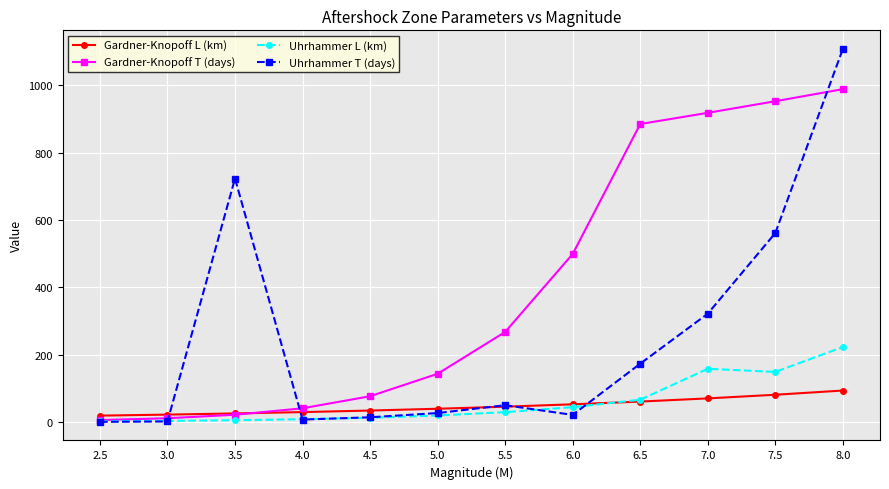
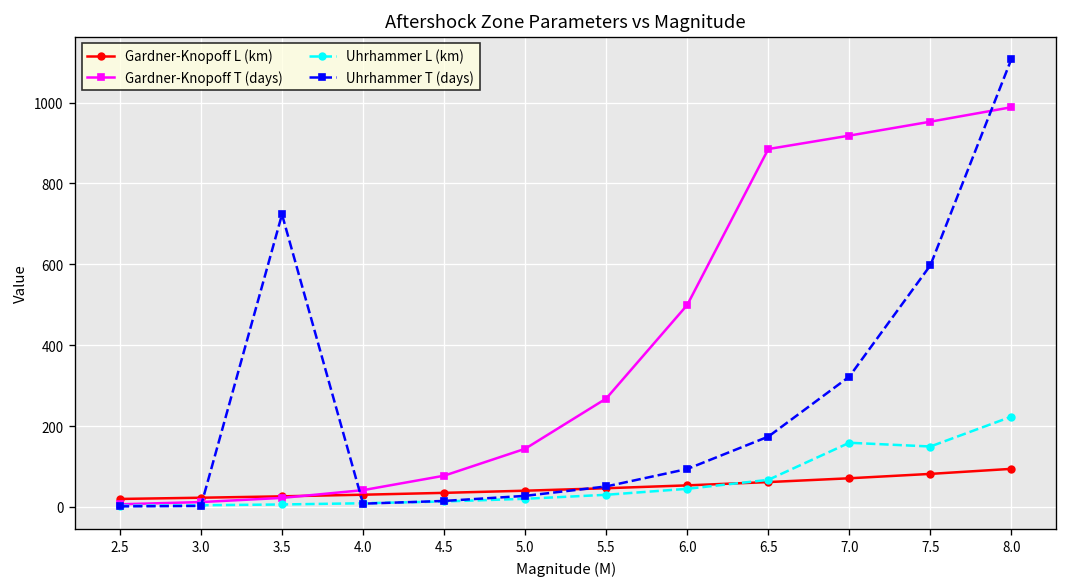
Uhrhammer T (days), 6.0: 20 -> 90
Uhrhammer T (days), 7.5: 560 -> 600
